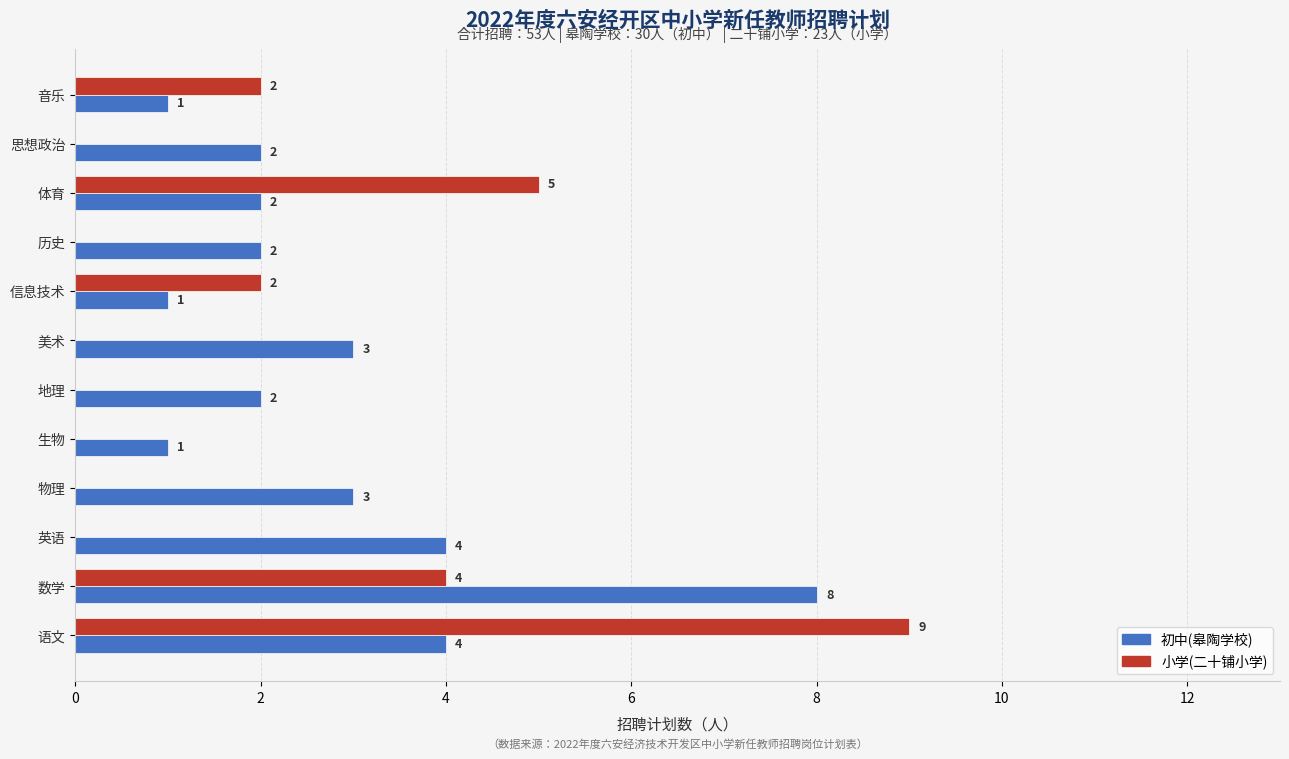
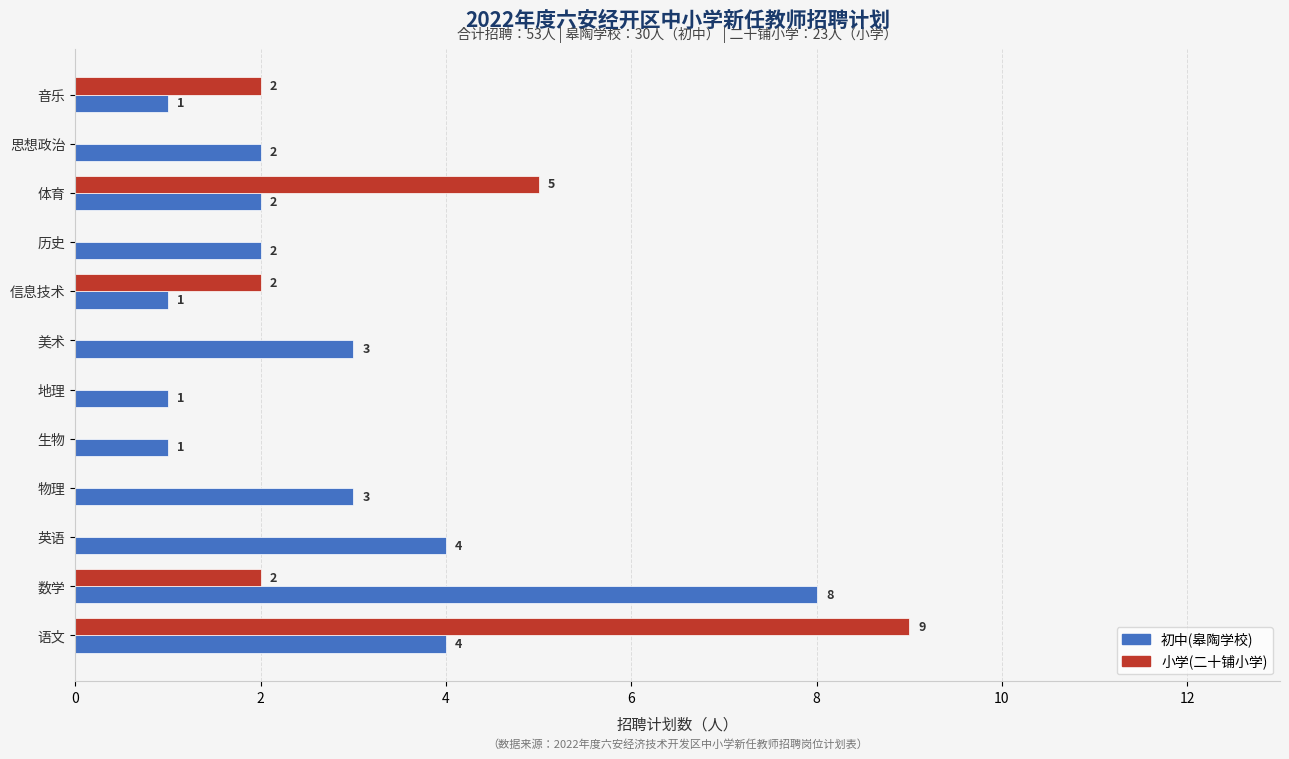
初中(皋陶学校), 地理: 2 -> 1
小学(二十铺小学), 数学: 4 -> 2
